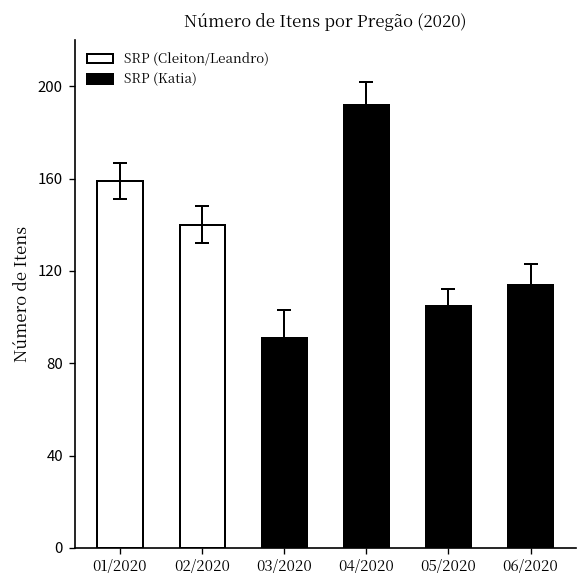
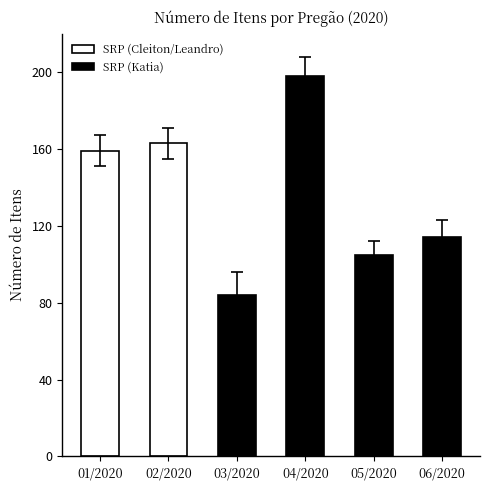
SRP (Cleiton/Leandro), 02/2020: 140 -> 163
SRP (Katia), 03/2020: 91 -> 84
SRP (Katia), 04/2020: 192 -> 198
